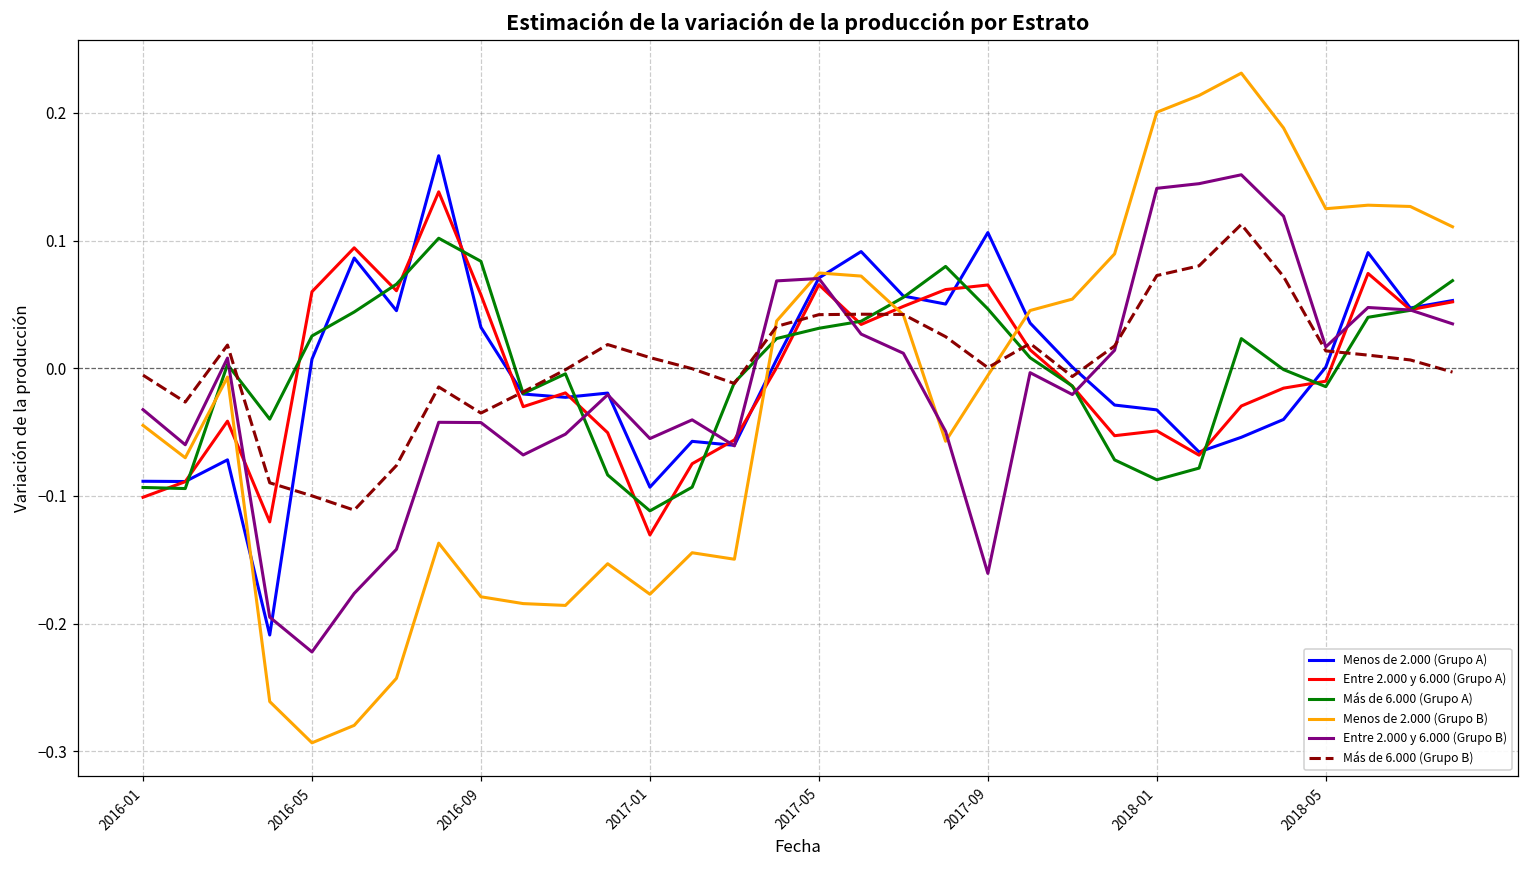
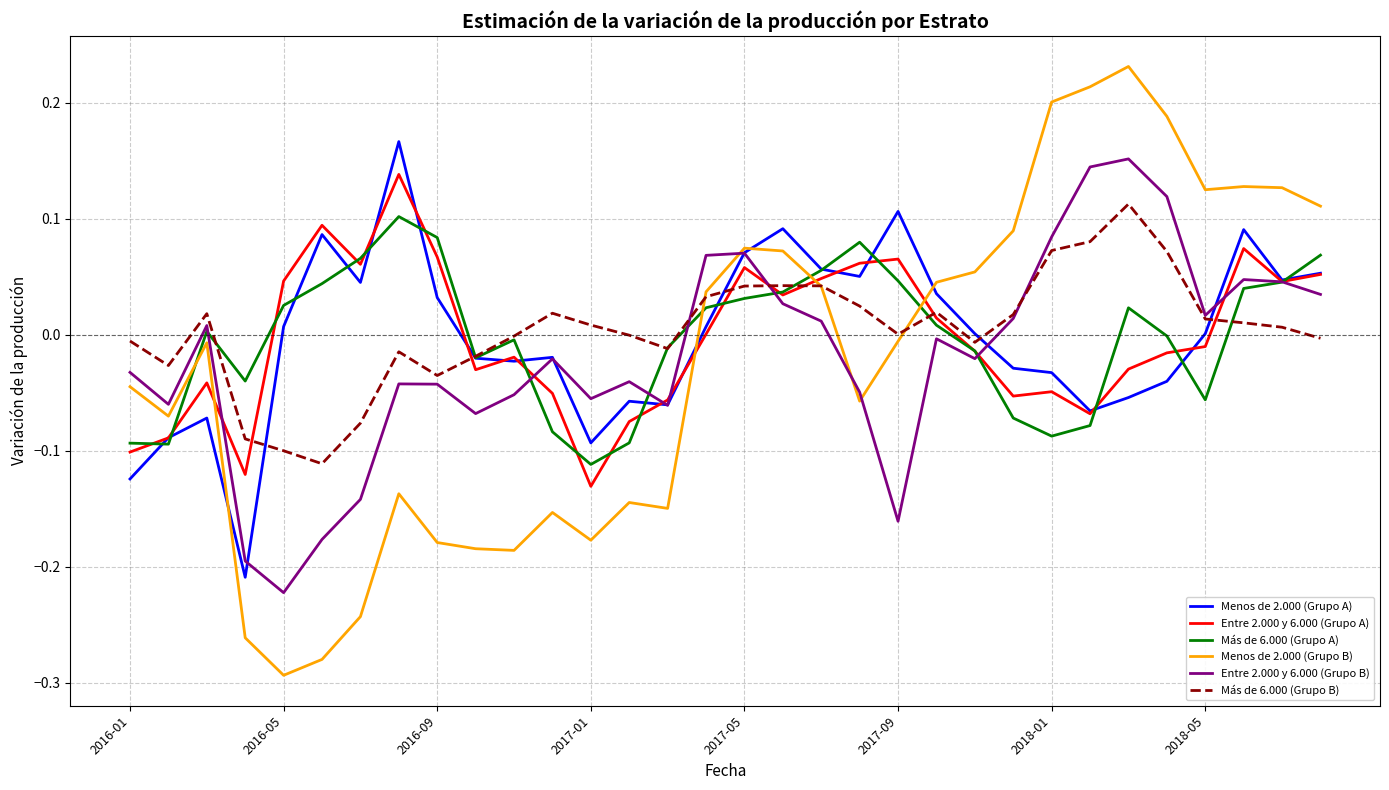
Menos de 2.000 (Grupo A), 2016-01: -0.089 -> -0.124
Entre 2.000 y 6.000 (Grupo A), 2016-05: 0.060 -> 0.046
Entre 2.000 y 6.000 (Grupo A), 2016-09: 0.057 -> 0.067
Entre 2.000 y 6.000 (Grupo A), 2017-05: 0.065 -> 0.058
Entre 2.000 y 6.000 (Grupo B), 2018-01: 0.141 -> 0.084
Más de 6.000 (Grupo A), 2018-05: -0.014 -> -0.056
